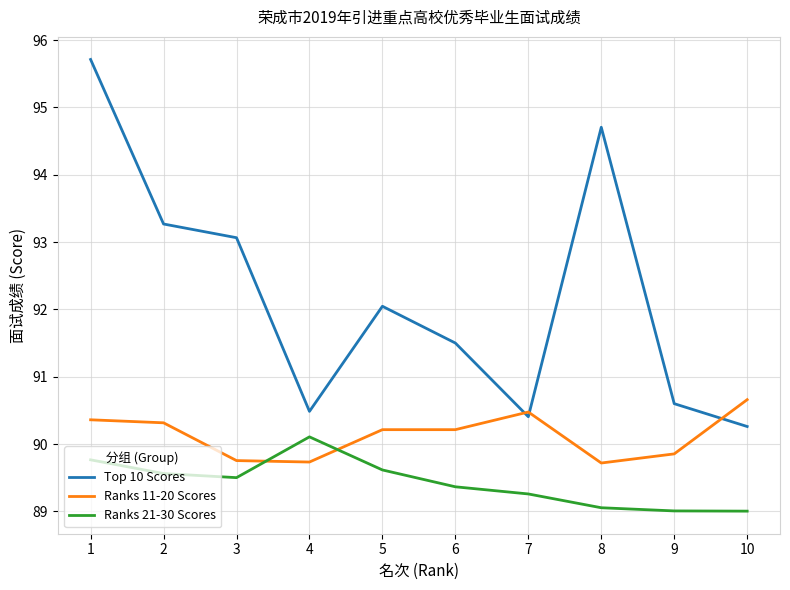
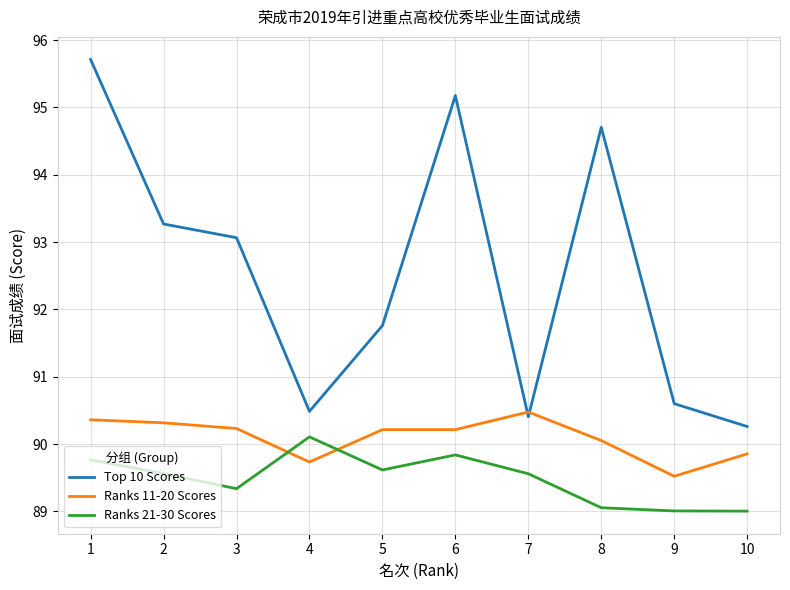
Ranks 11-20 Scores, 3: 89.8 -> 90.2
Ranks 21-30 Scores, 3: 89.5 -> 89.3
Top 10 Scores, 5: 92.0 -> 91.8
Top 10 Scores, 6: 91.5 -> 95.2
Ranks 21-30 Scores, 6: 89.4 -> 89.8
Ranks 21-30 Scores, 7: 89.3 -> 89.6
Ranks 11-20 Scores, 8: 89.7 -> 90.1
Ranks 11-20 Scores, 9: 89.9 -> 89.5
Ranks 11-20 Scores, 10: 90.7 -> 89.9
